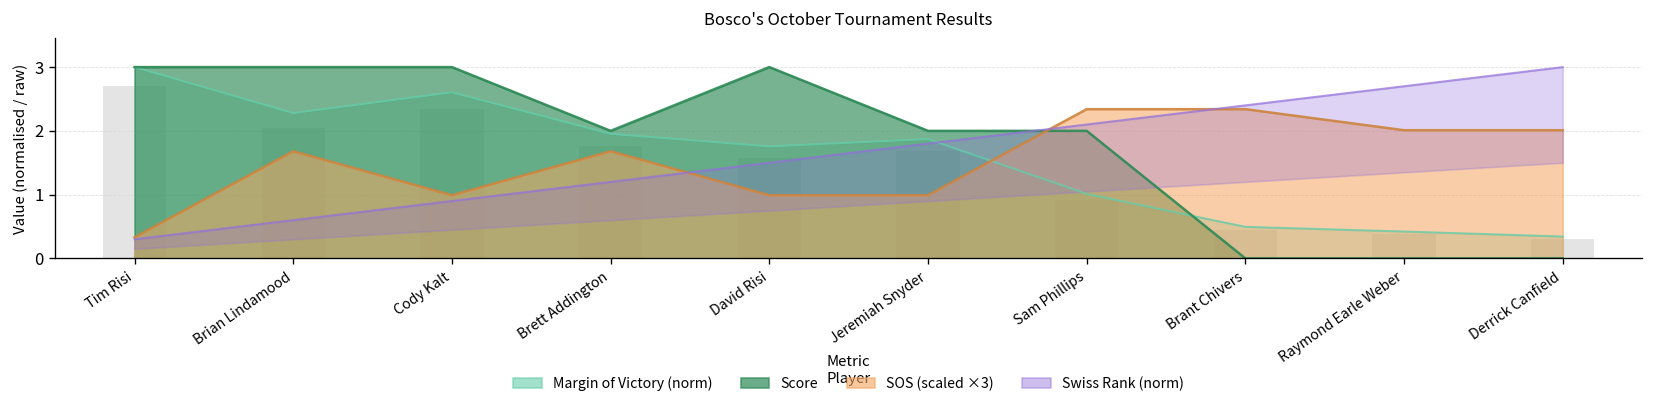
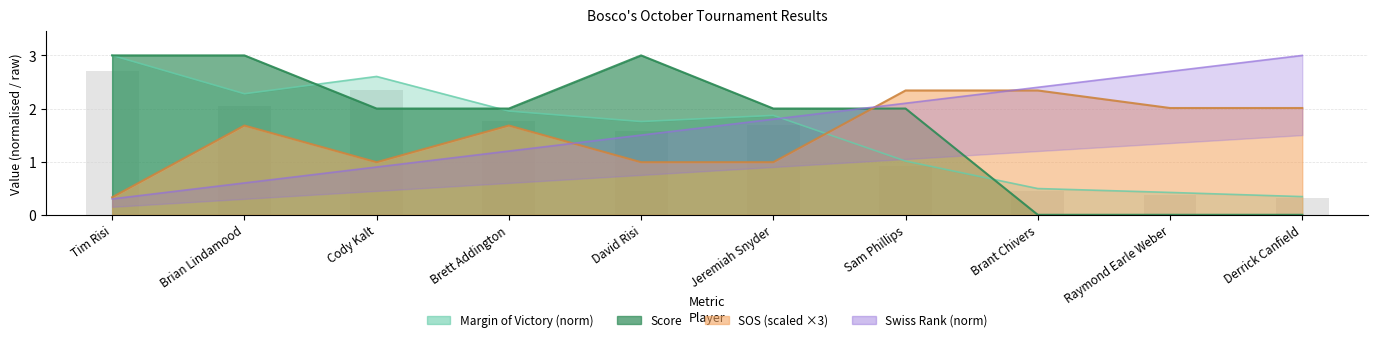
Score, Cody Kalt: 3 -> 2
